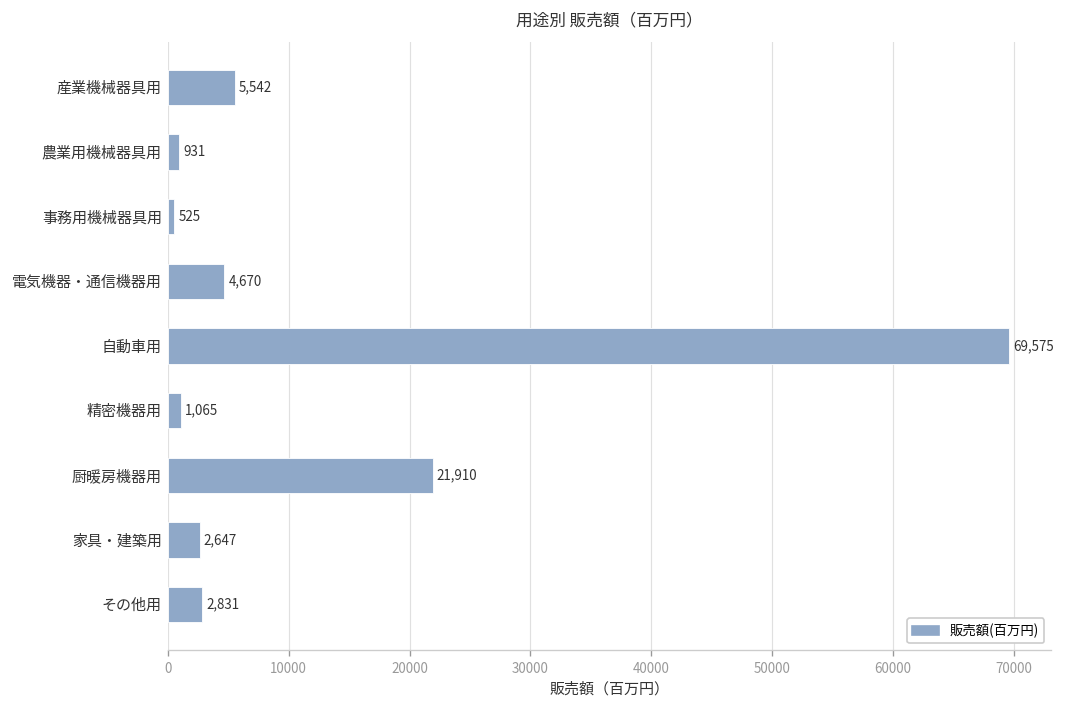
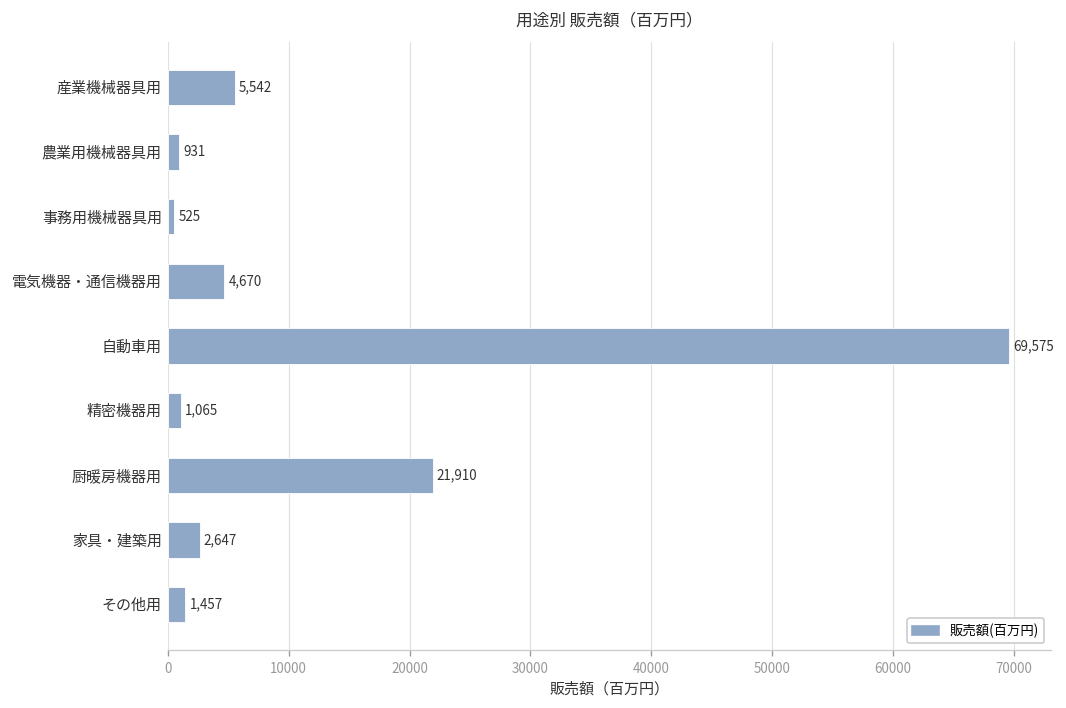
その他用: 2,831 -> 1,457
